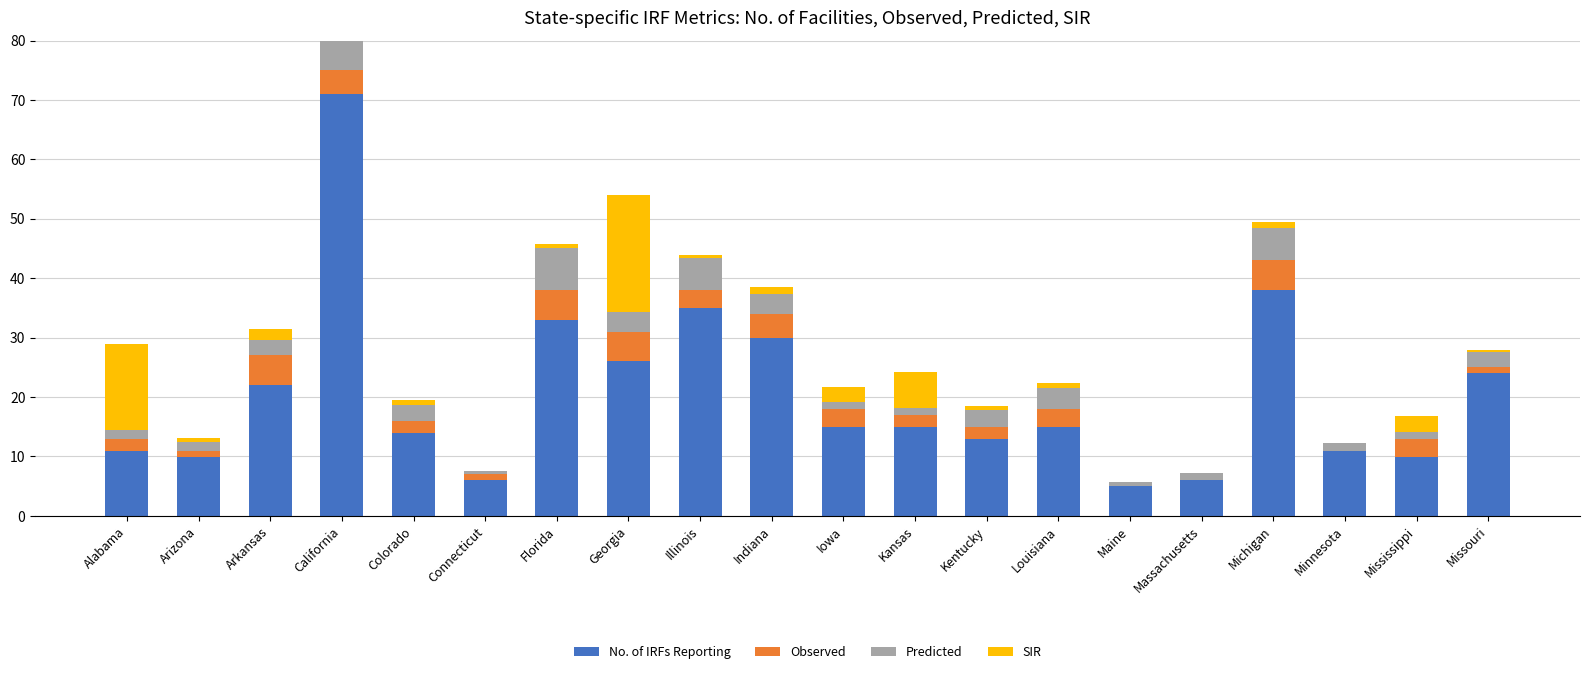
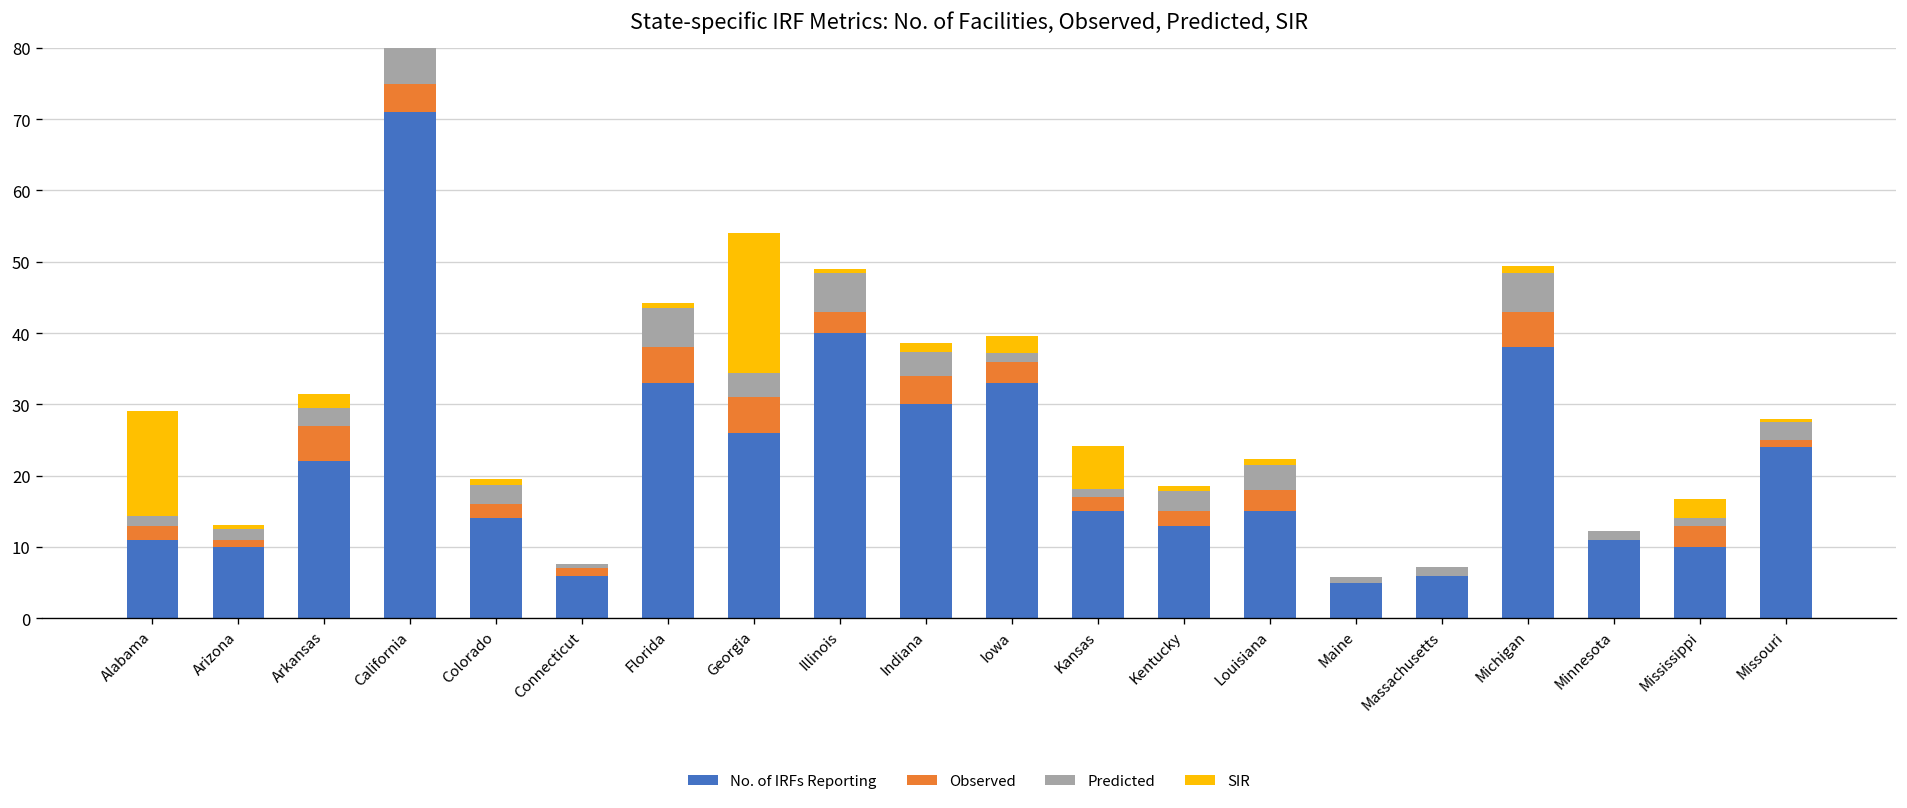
Predicted, Florida: 7 -> 6
No. of IRFs Reporting, Illinois: 35 -> 40
No. of IRFs Reporting, Iowa: 15 -> 33
